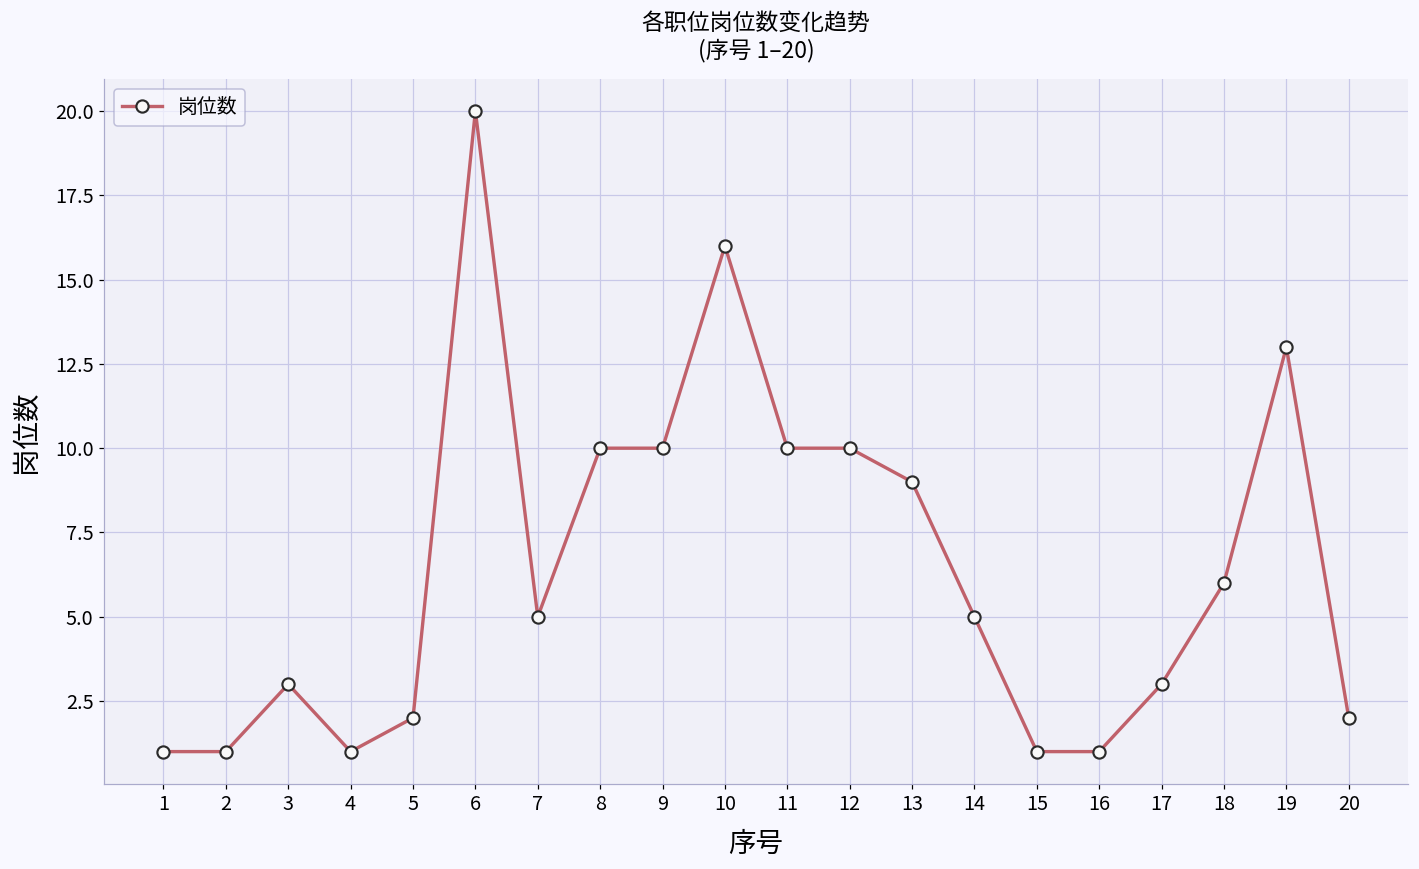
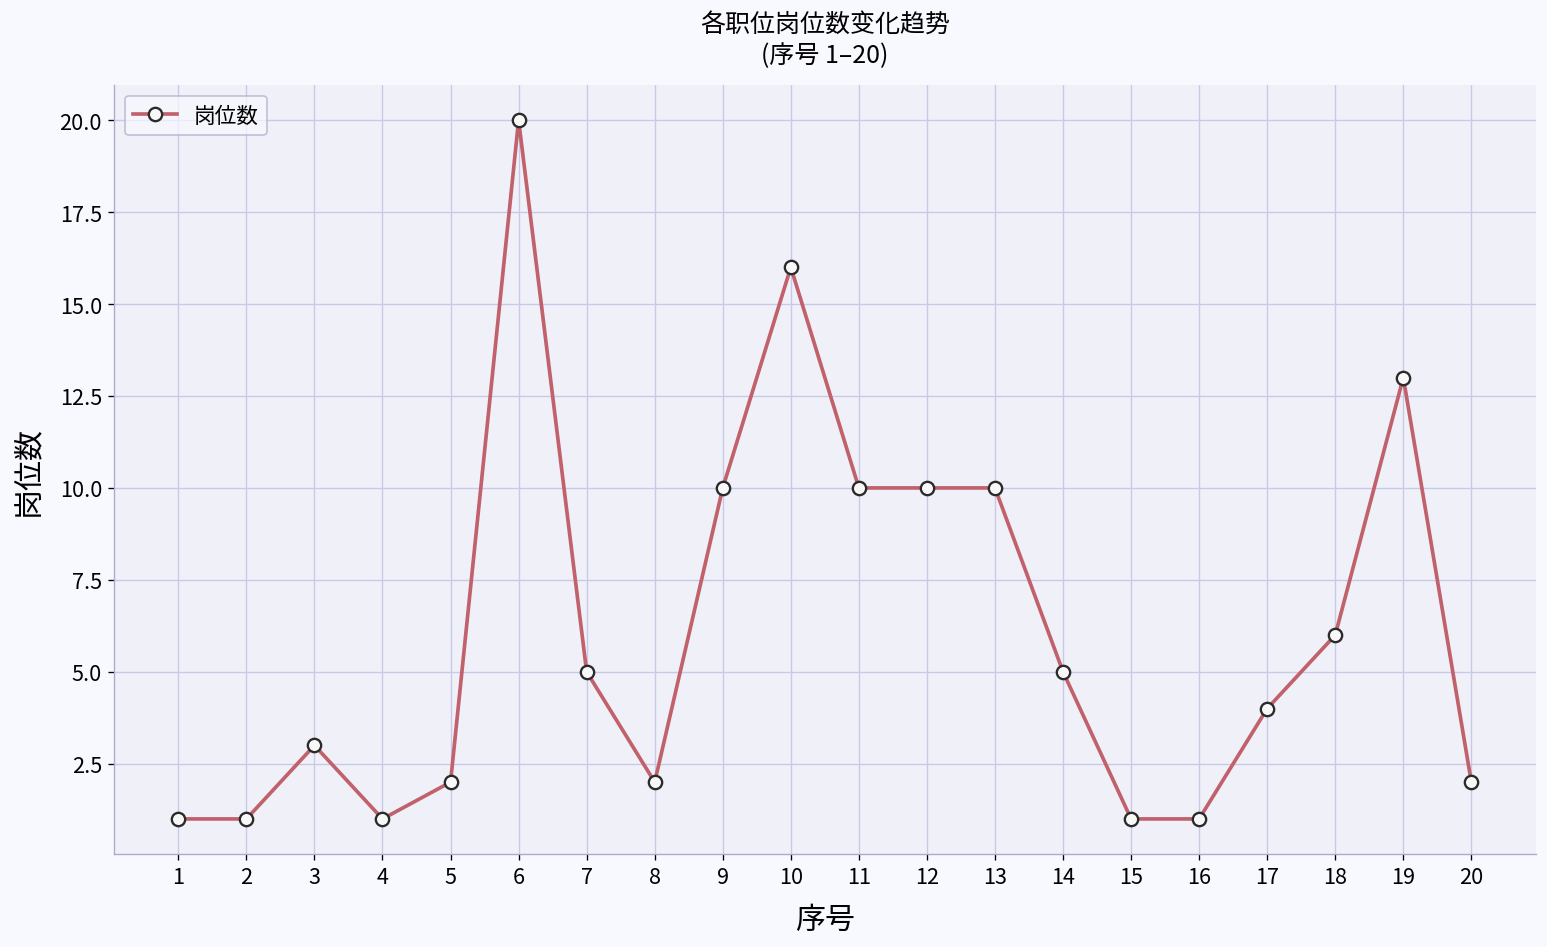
8: 10 -> 2
13: 9 -> 10
17: 3 -> 4
